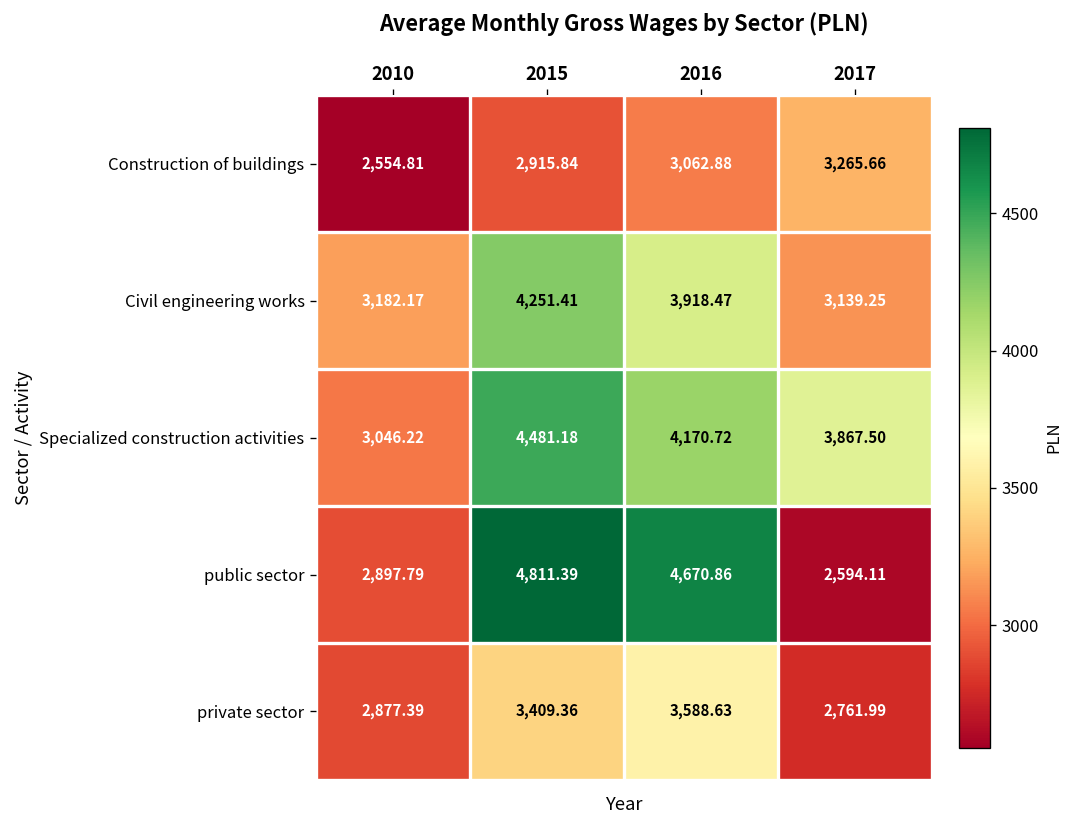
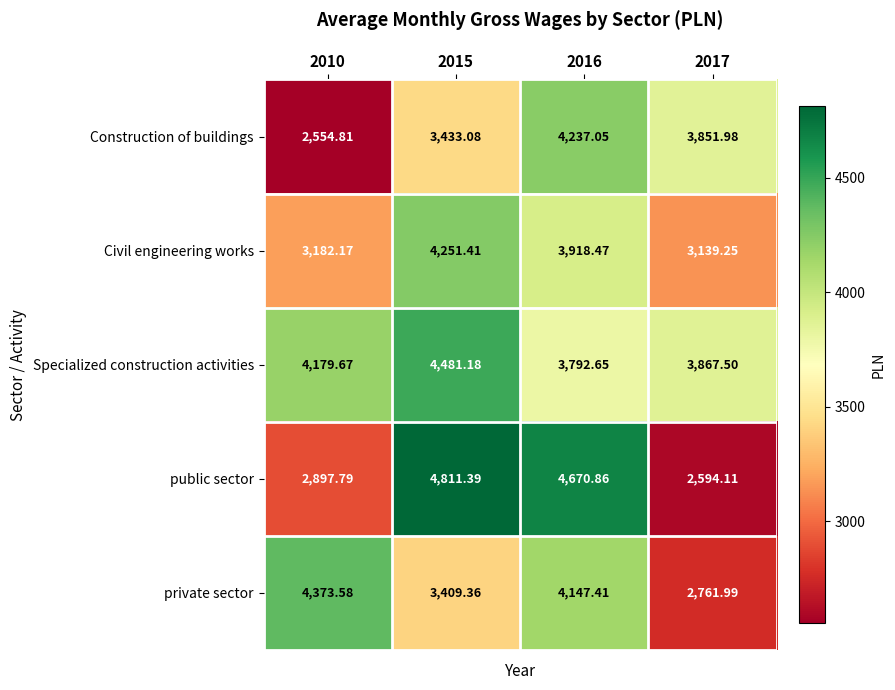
Construction of buildings, 2015: 2,915.84 -> 3,433.08
Construction of buildings, 2016: 3,062.88 -> 4,237.05
Construction of buildings, 2017: 3,265.66 -> 3,851.98
Specialized construction activities, 2010: 3,046.22 -> 4,179.67
Specialized construction activities, 2016: 4,170.72 -> 3,792.65
private sector, 2010: 2,877.39 -> 4,373.58
private sector, 2016: 3,588.63 -> 4,147.41
